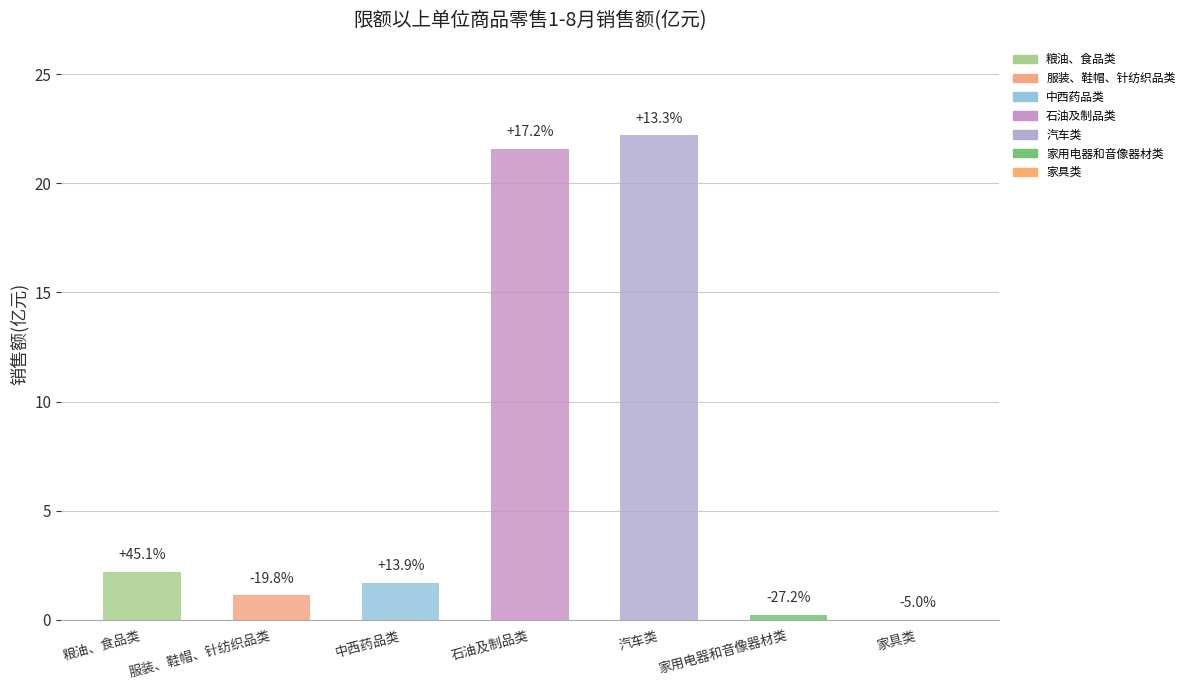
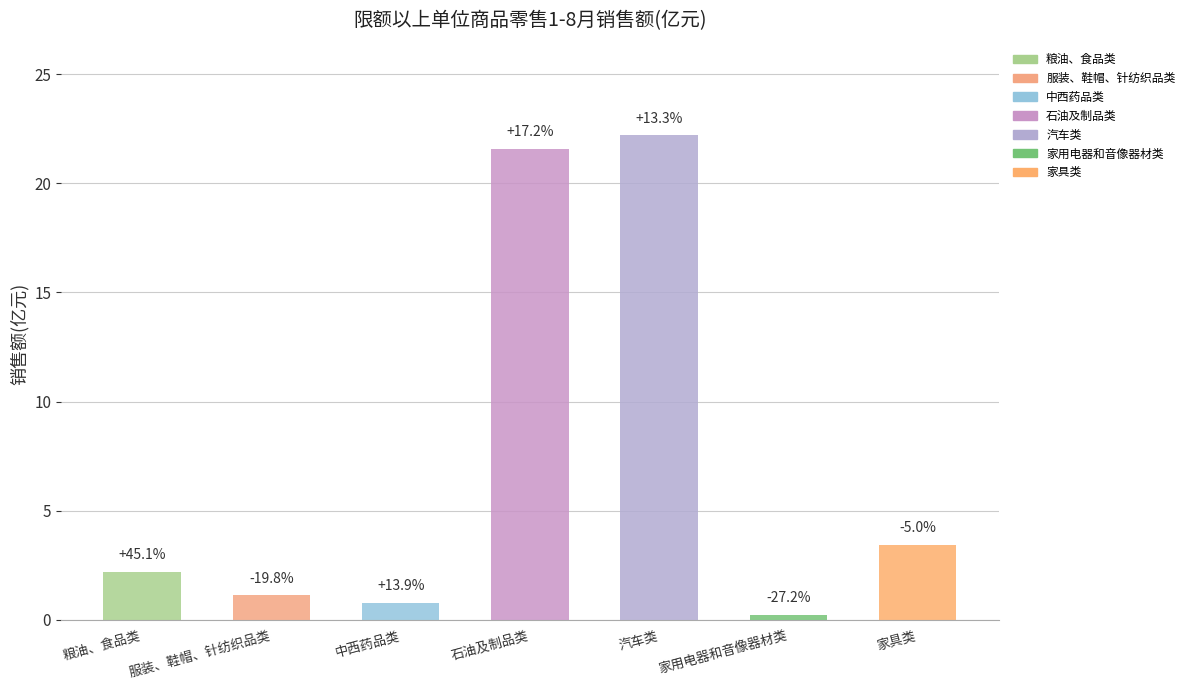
中西药品类: 1.7 -> 0.8
家具类: 0.0 -> 3.4
